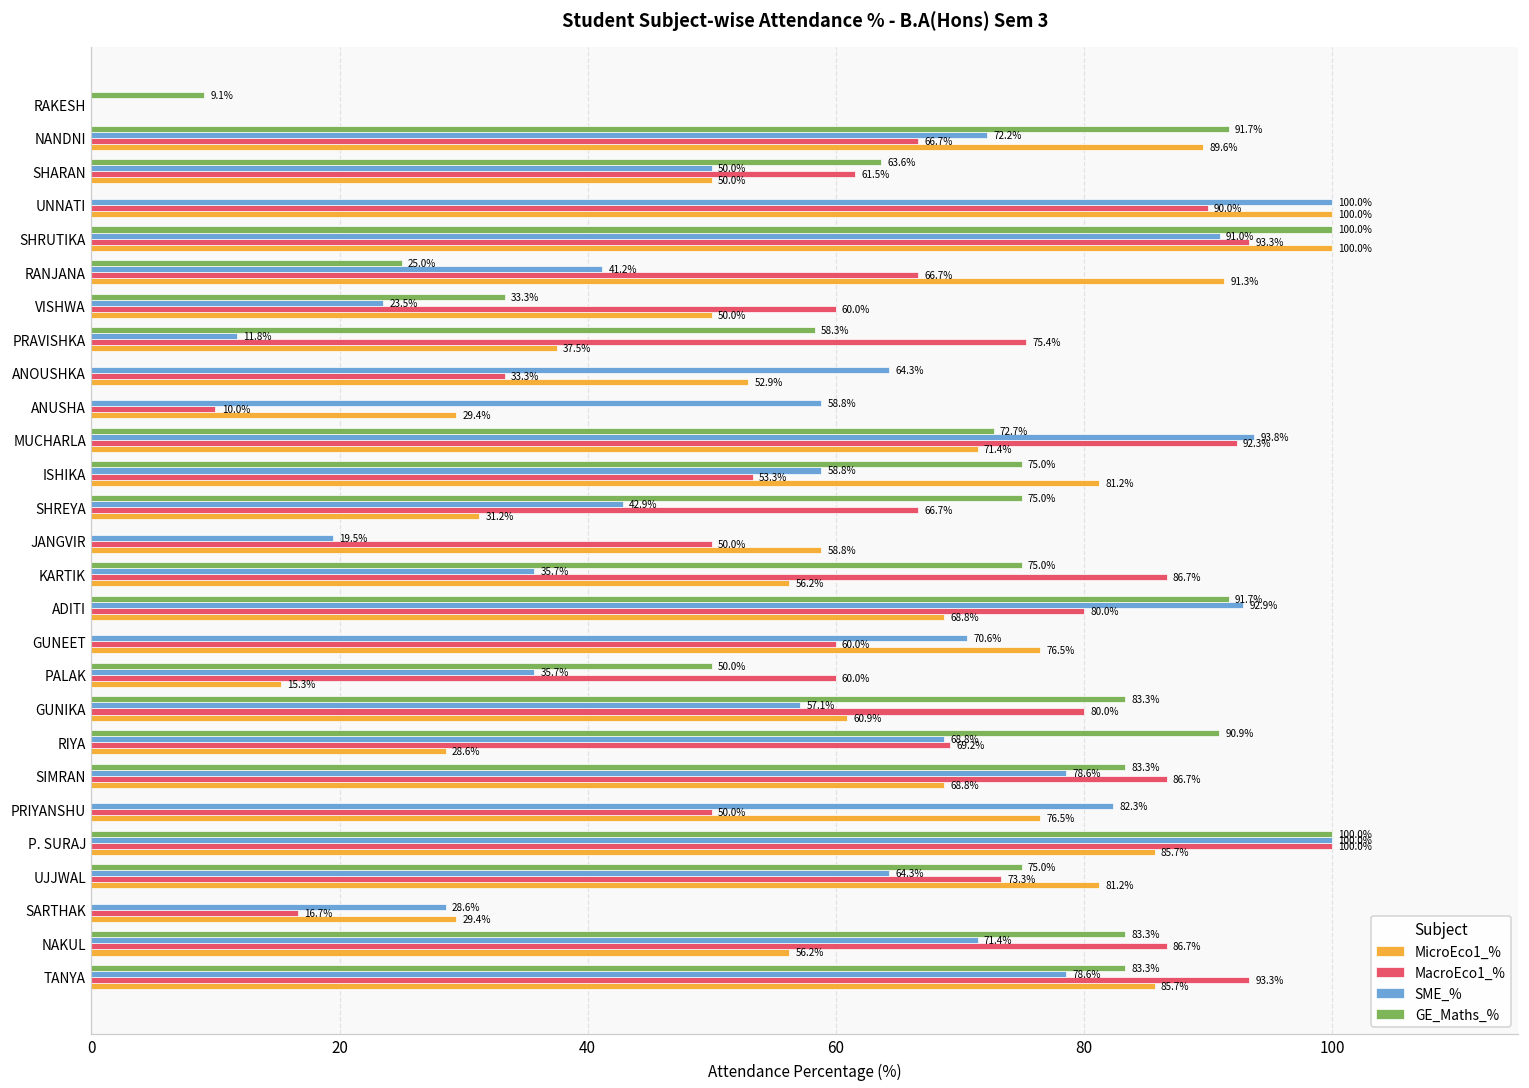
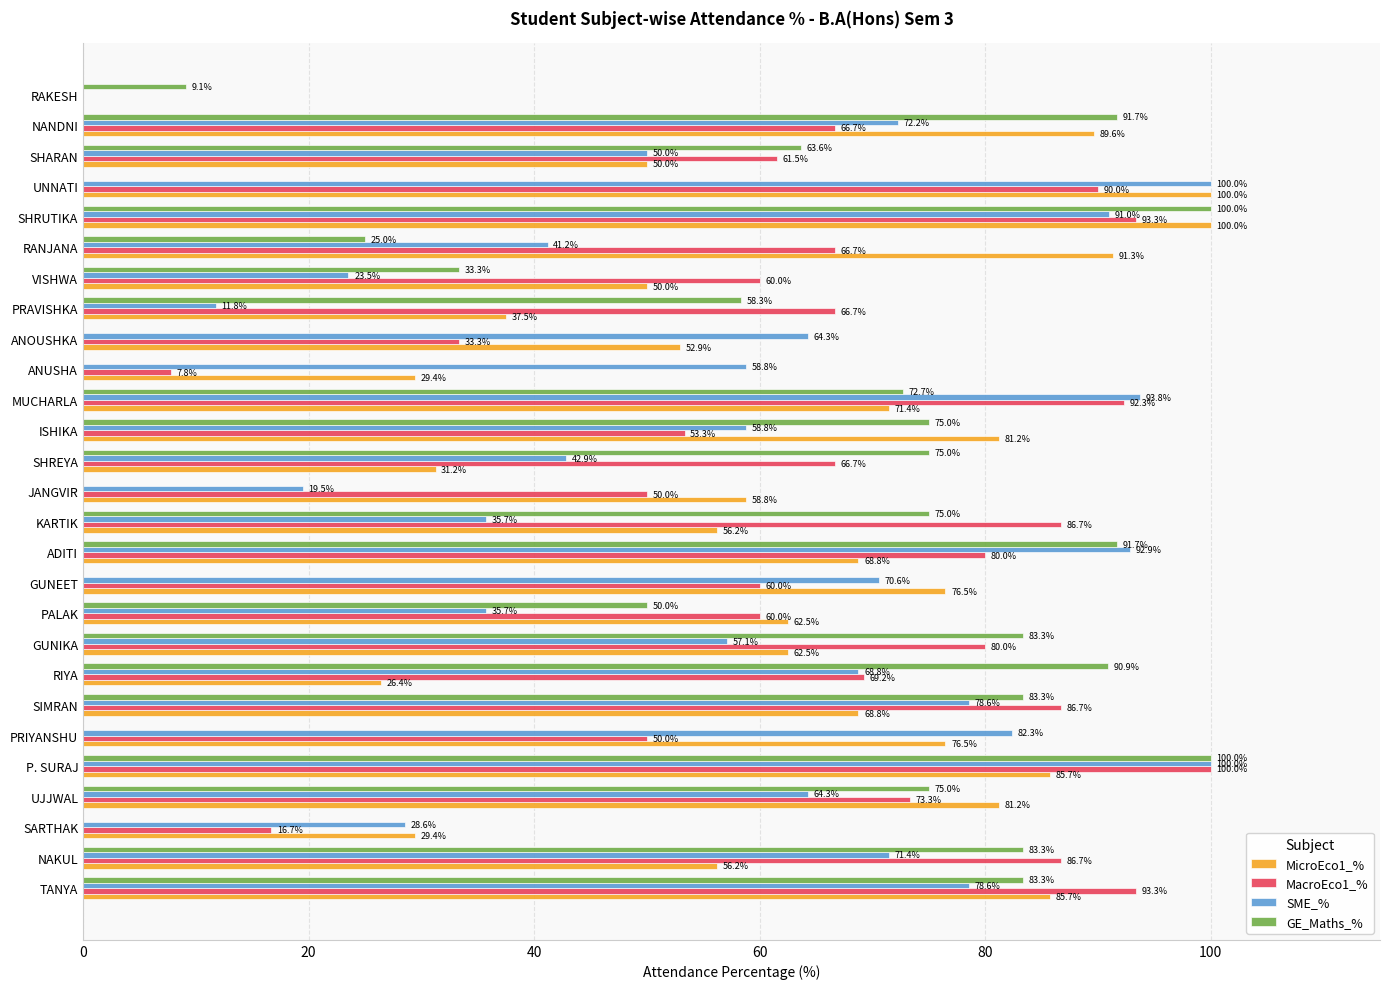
MacroEco1_%, PRAVISHKA: 75.4% -> 66.7%
MacroEco1_%, ANUSHA: 10.0% -> 7.8%
MicroEco1_%, PALAK: 15.3% -> 62.5%
MicroEco1_%, GUNIKA: 60.9% -> 62.5%
MicroEco1_%, RIYA: 28.6% -> 26.4%
